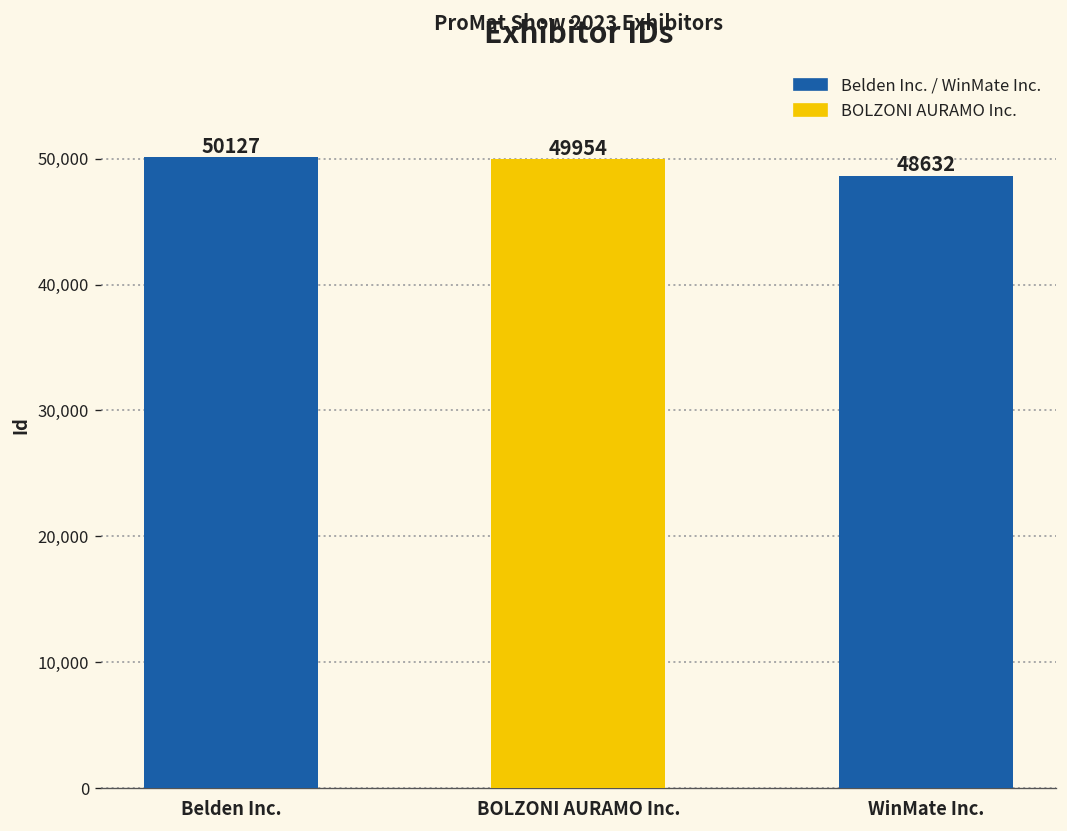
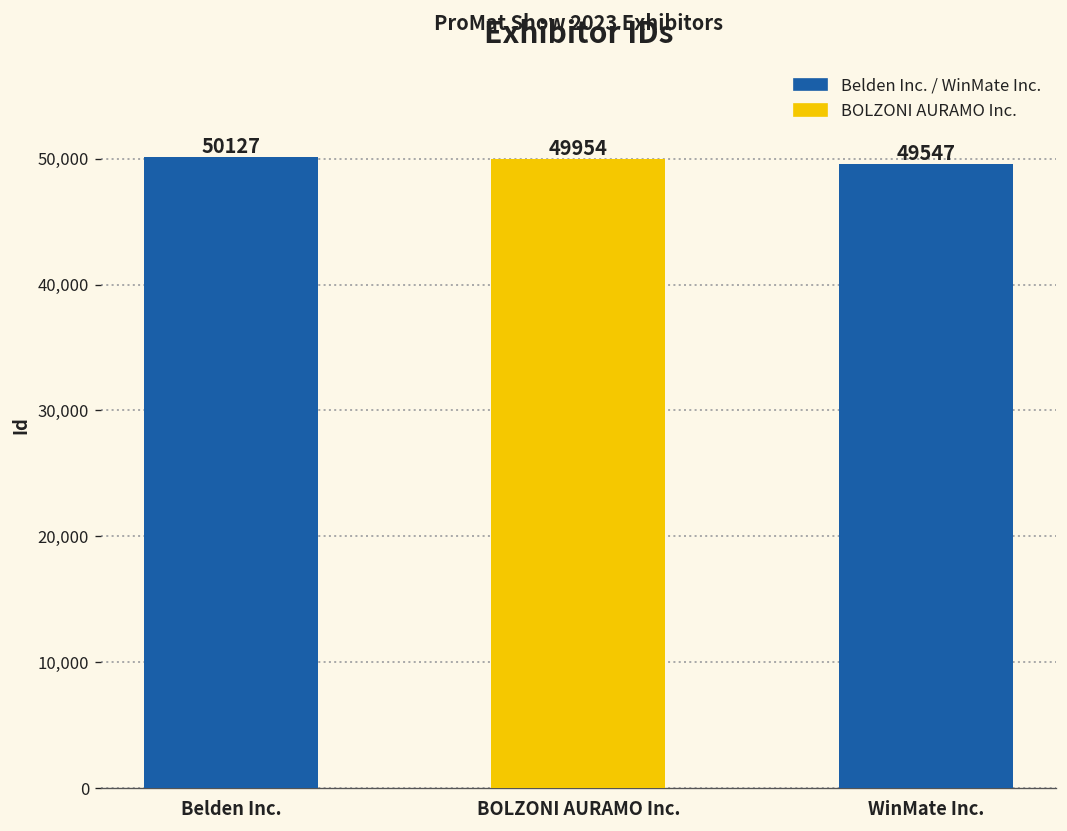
WinMate Inc.: 48632 -> 49547
